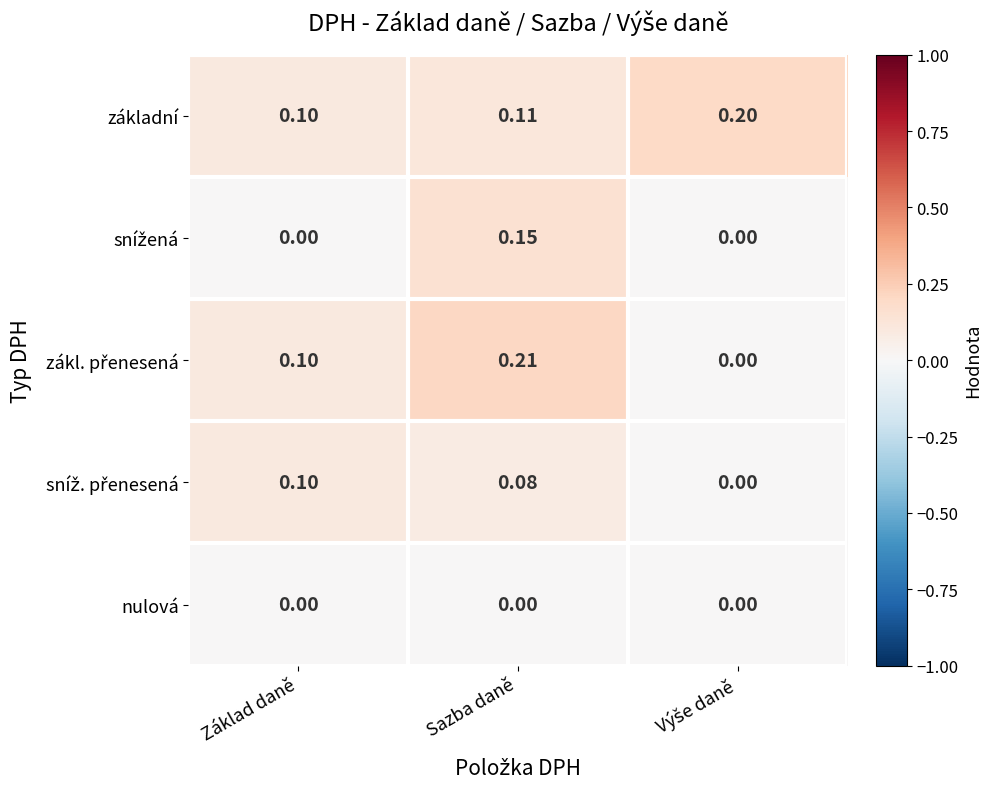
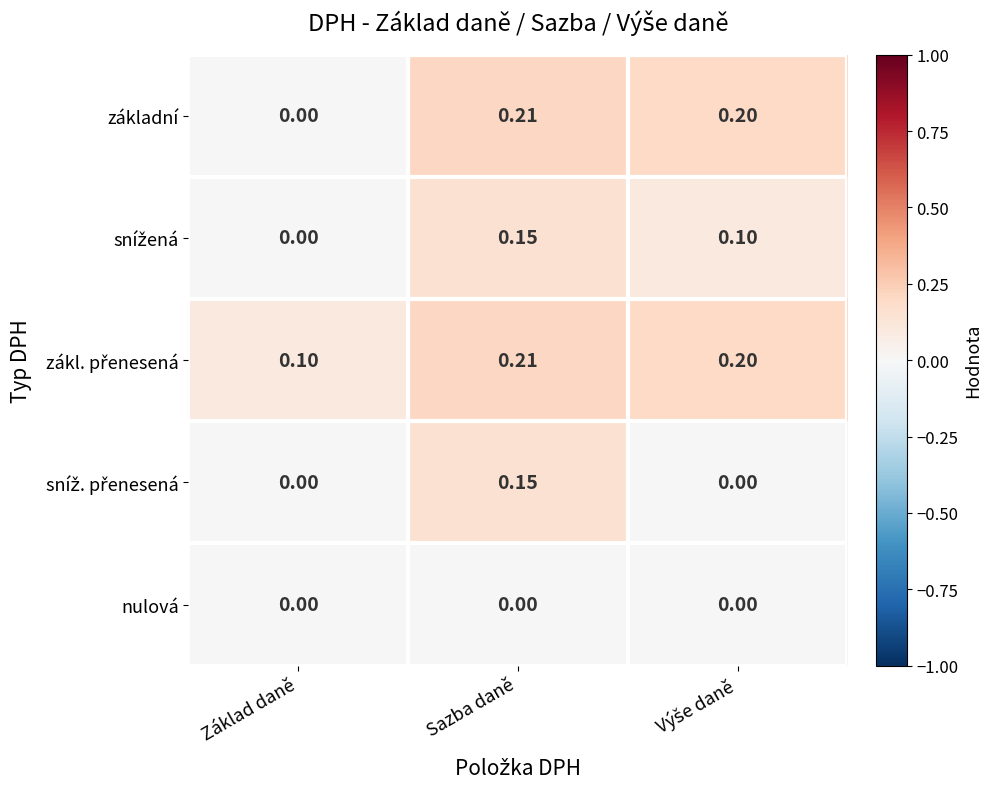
základní, Základ daně: 0.10 -> 0.00
základní, Sazba daně: 0.11 -> 0.21
snížená, Výše daně: 0.00 -> 0.10
zákl. přenesená, Výše daně: 0.00 -> 0.20
sníž. přenesená, Základ daně: 0.10 -> 0.00
sníž. přenesená, Sazba daně: 0.08 -> 0.15
